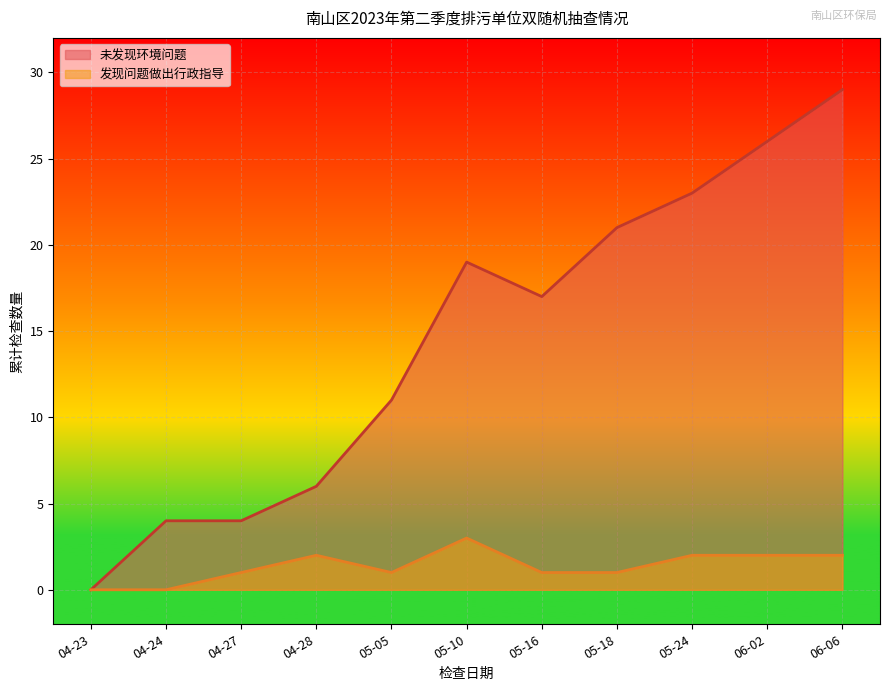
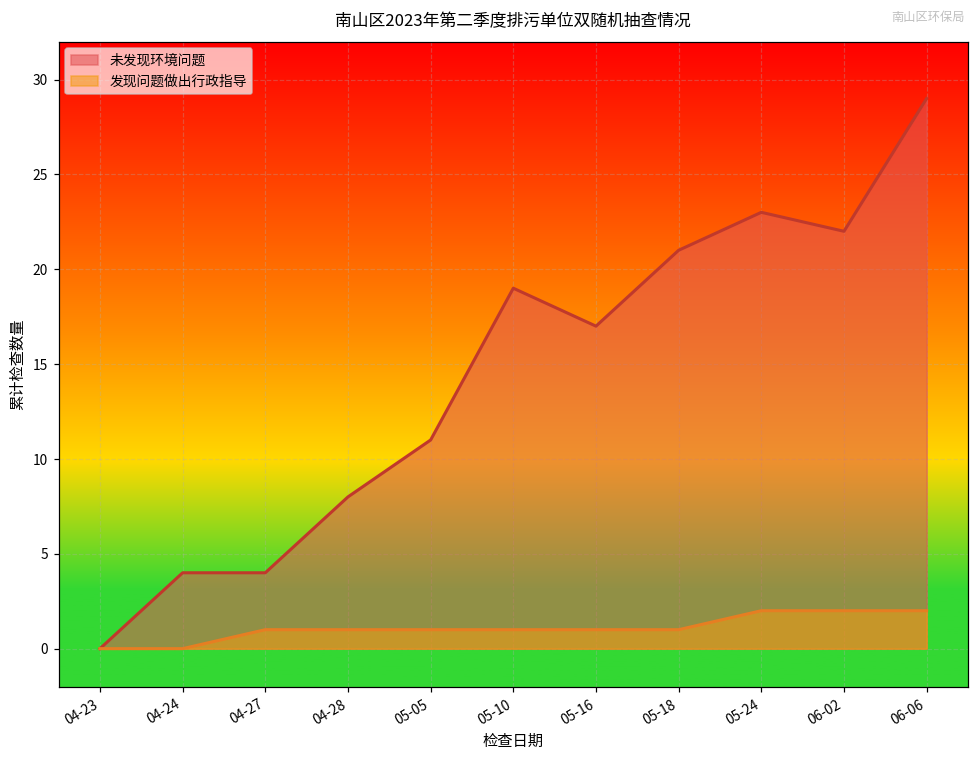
未发现环境问题, 04-28: 6 -> 8
发现问题做出行政指导, 04-28: 2 -> 1
发现问题做出行政指导, 05-10: 3 -> 1
未发现环境问题, 06-02: 26 -> 22
